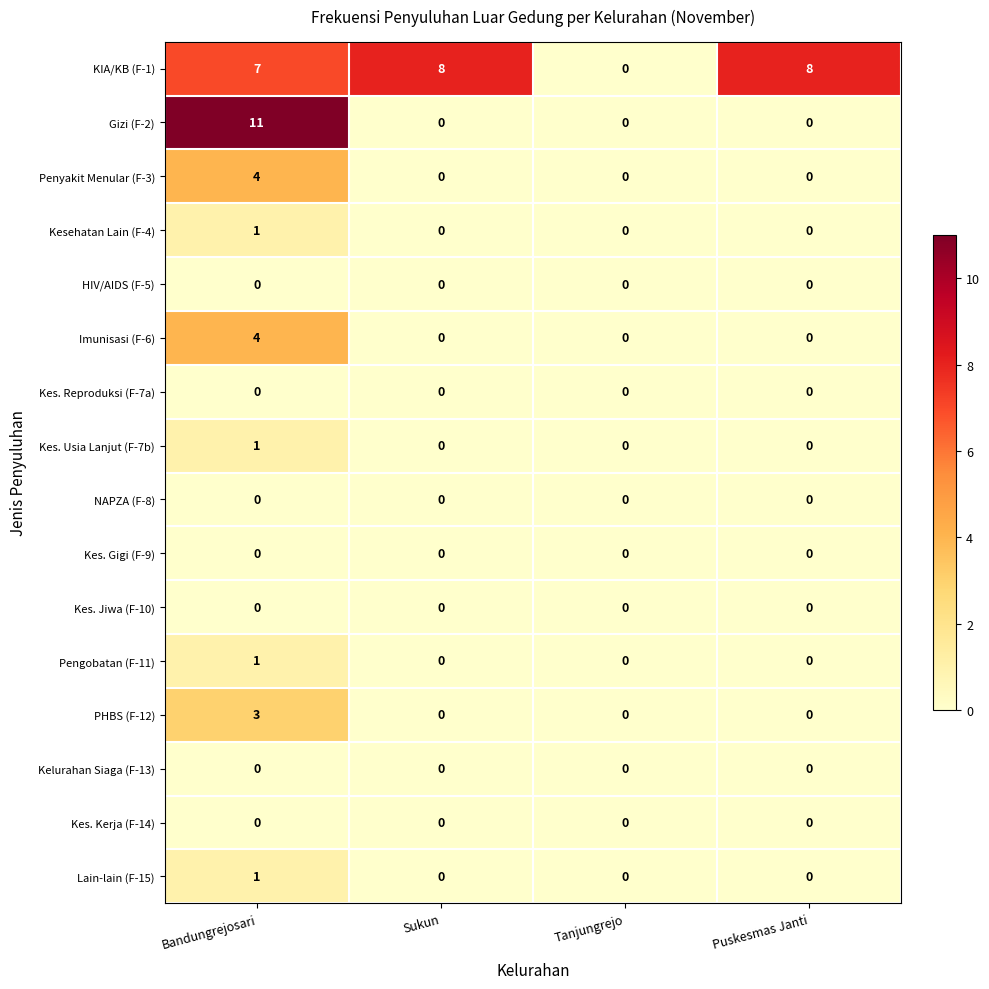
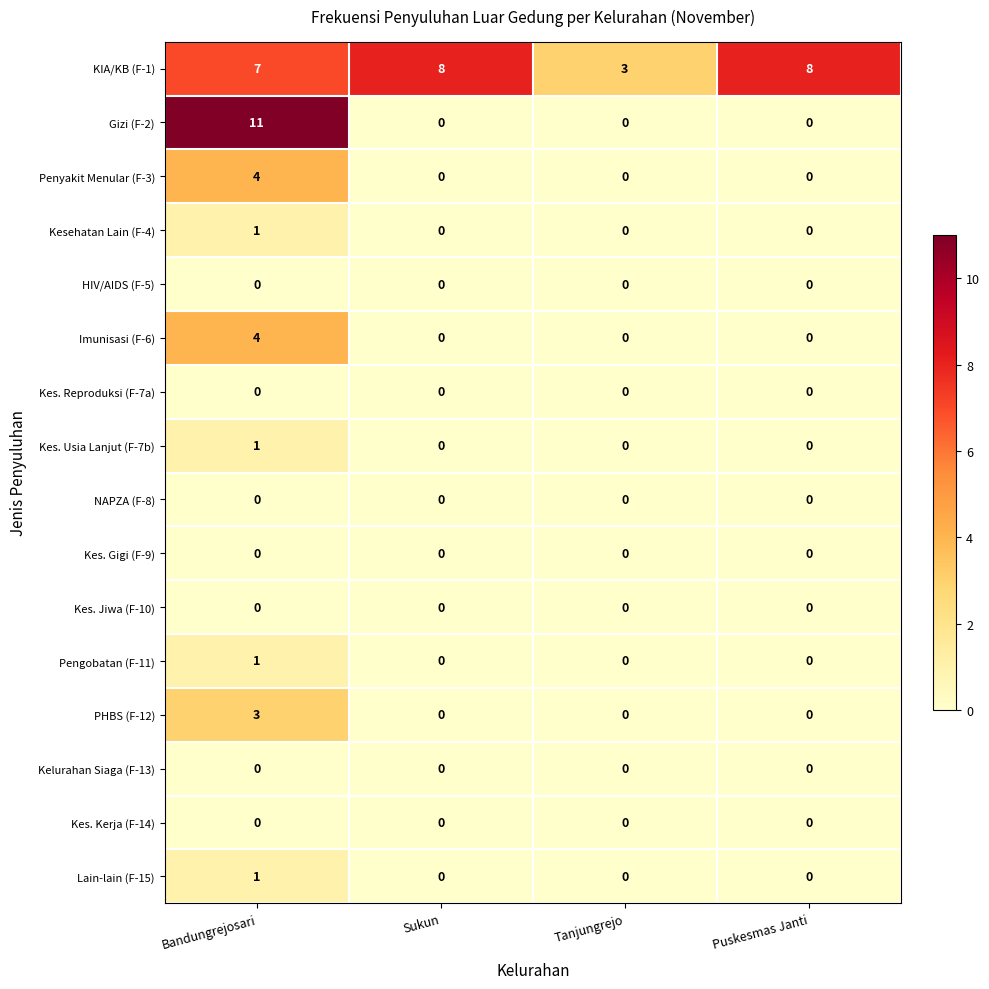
KIA/KB (F-1), Tanjungrejo: 0 -> 3
